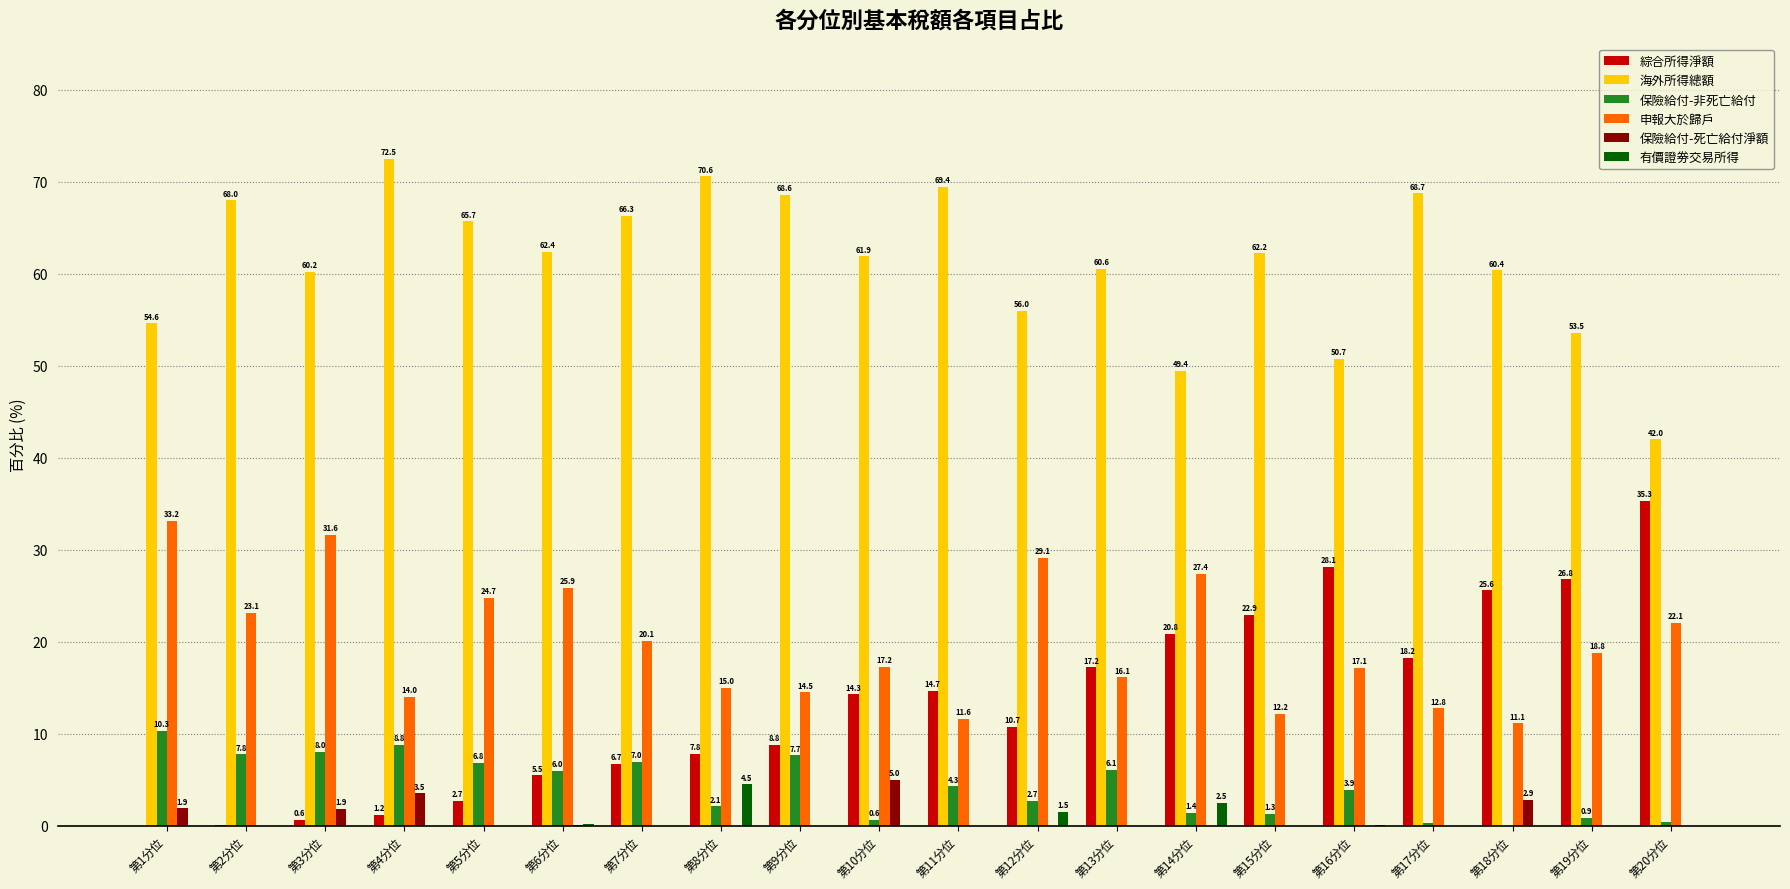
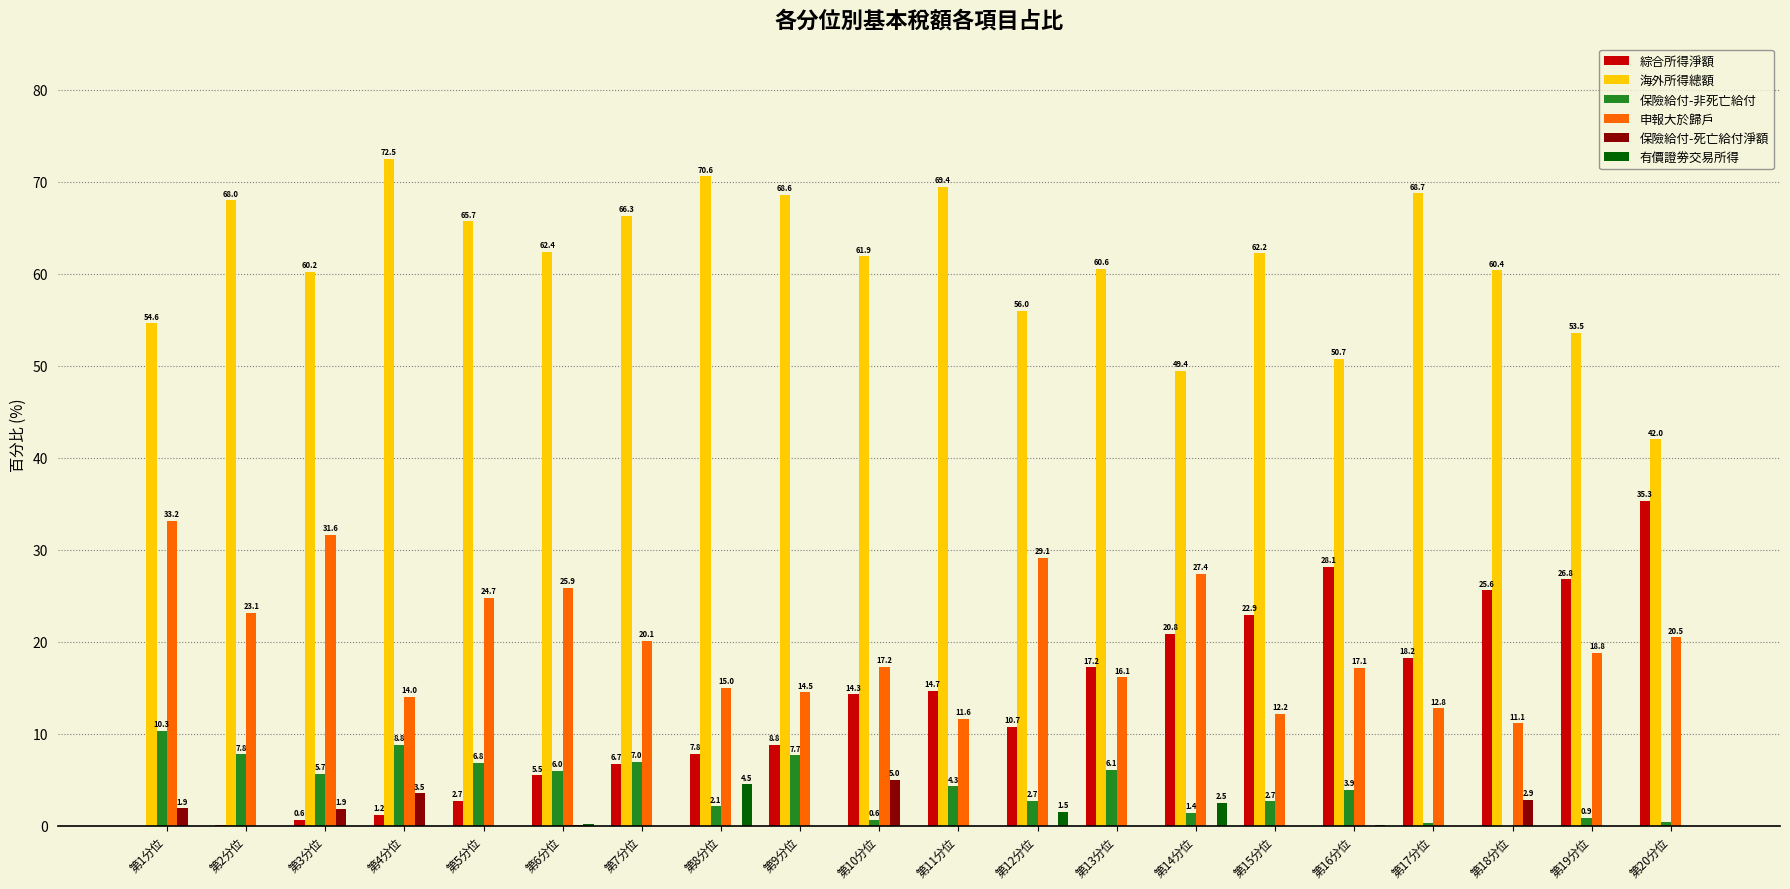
保險給付-非死亡給付, 第3分位: 8.0 -> 5.7
保險給付-非死亡給付, 第15分位: 1.3 -> 2.7
申報大於歸戶, 第20分位: 22.1 -> 20.5
